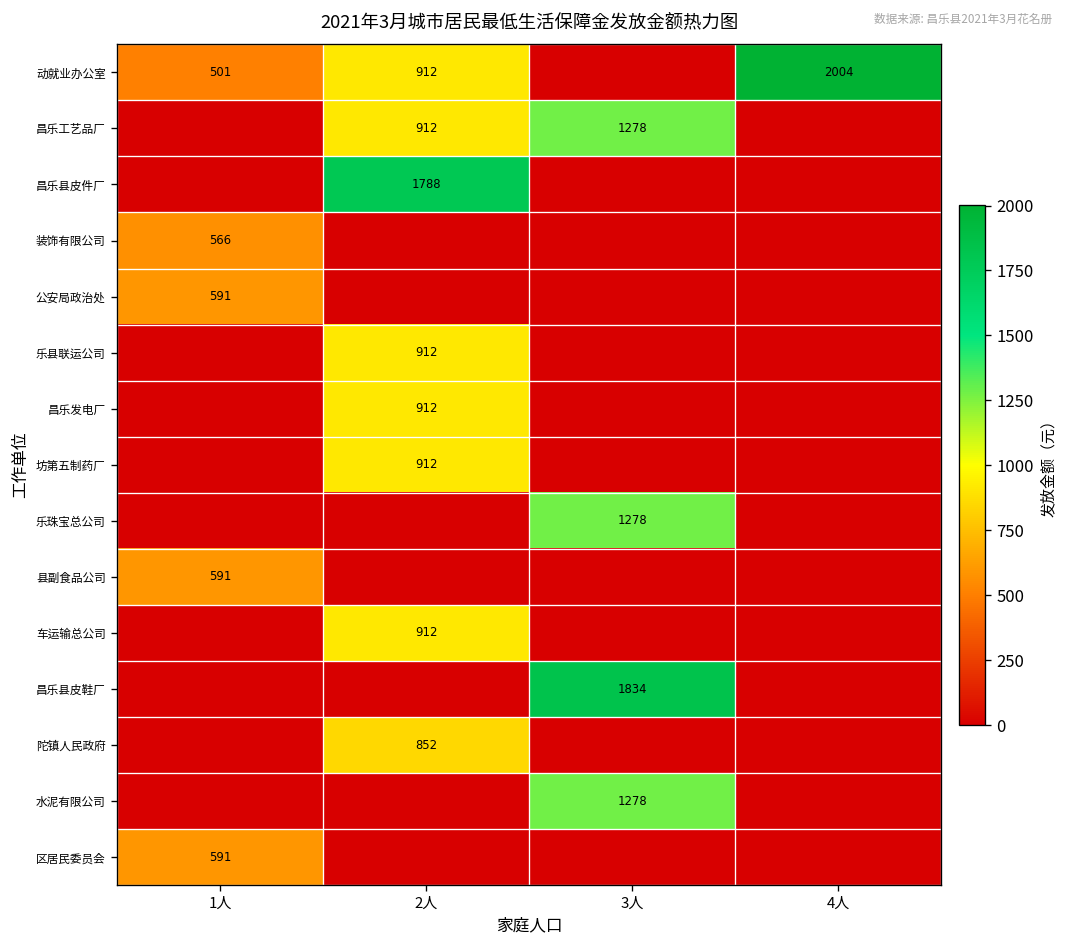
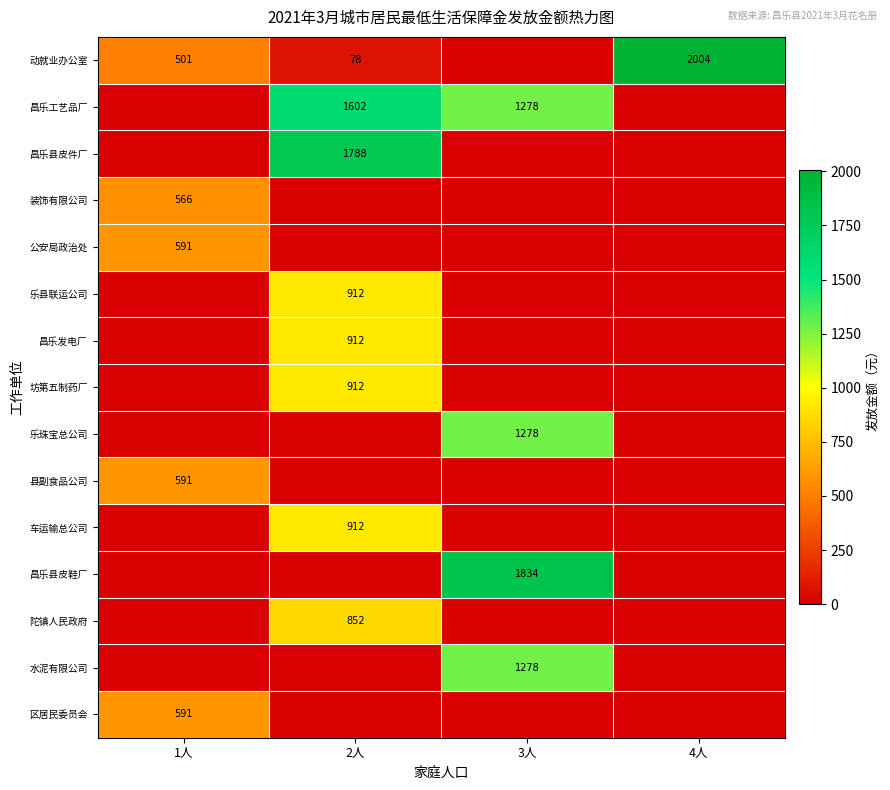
动就业办公室, 2人: 912 -> 78
昌乐工艺品厂, 2人: 912 -> 1602
